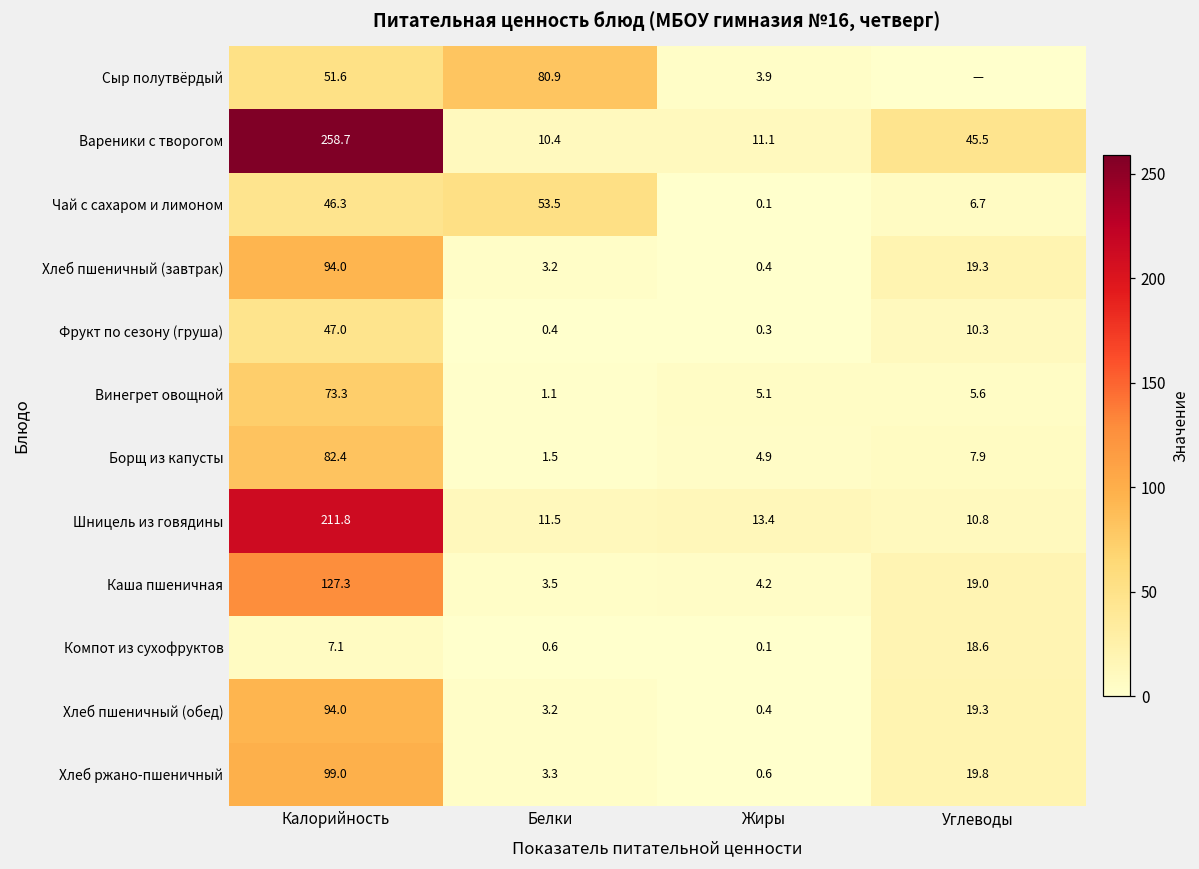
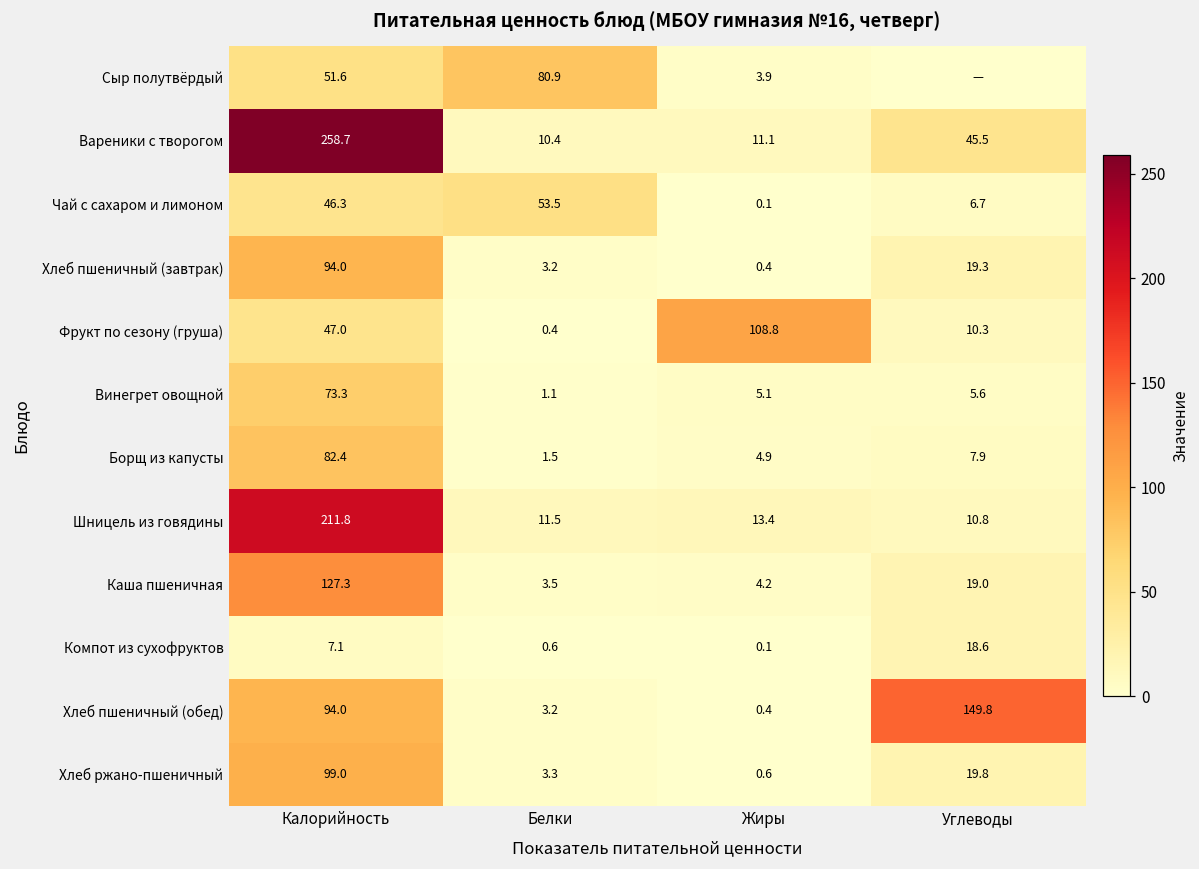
Фрукт по сезону (груша), Жиры: 0.3 -> 108.8
Хлеб пшеничный (обед), Углеводы: 19.3 -> 149.8
